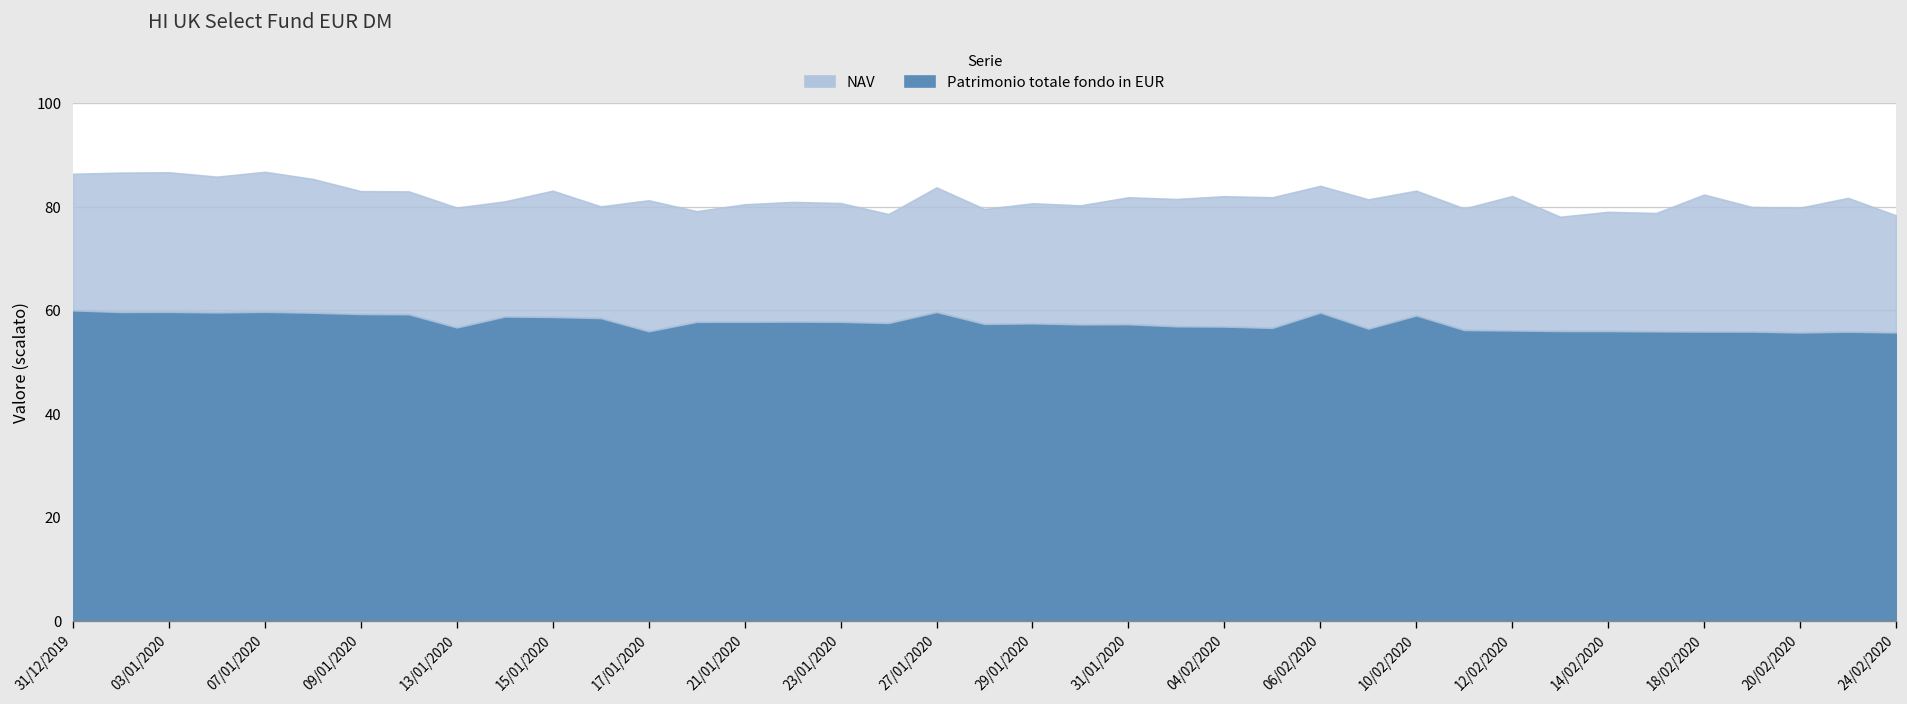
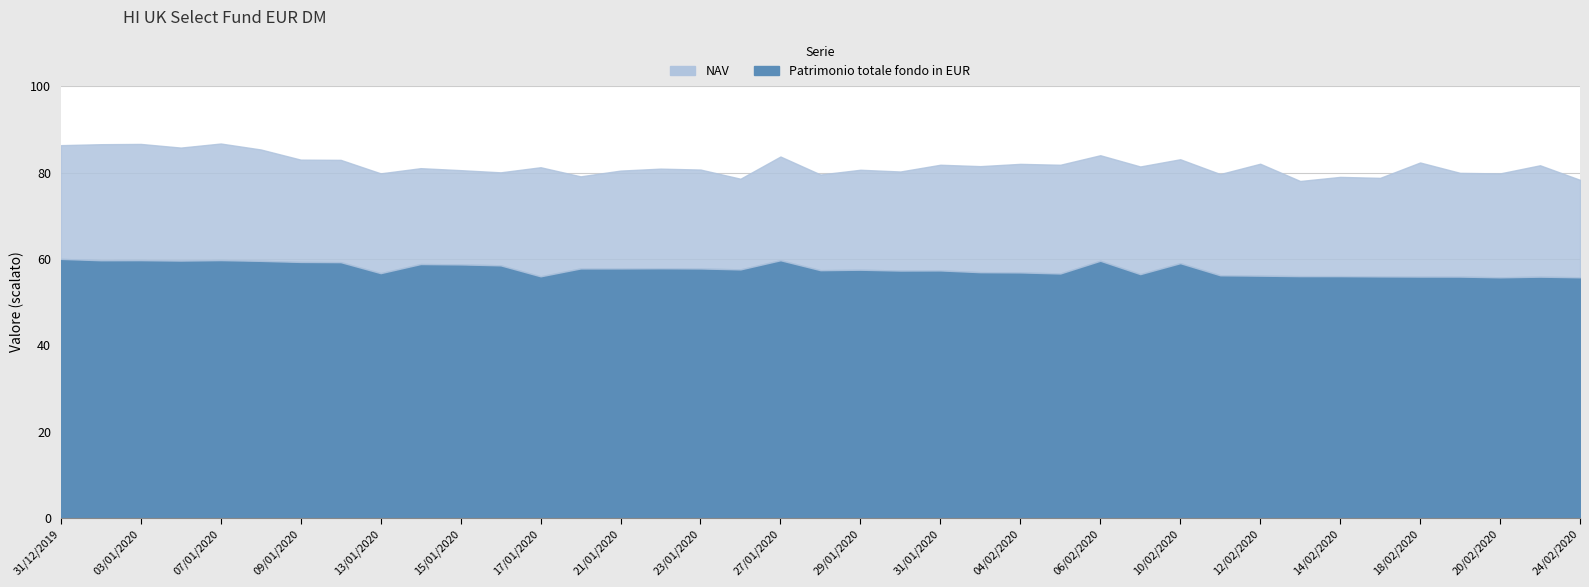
NAV, 15/01/2020: 24 -> 22
